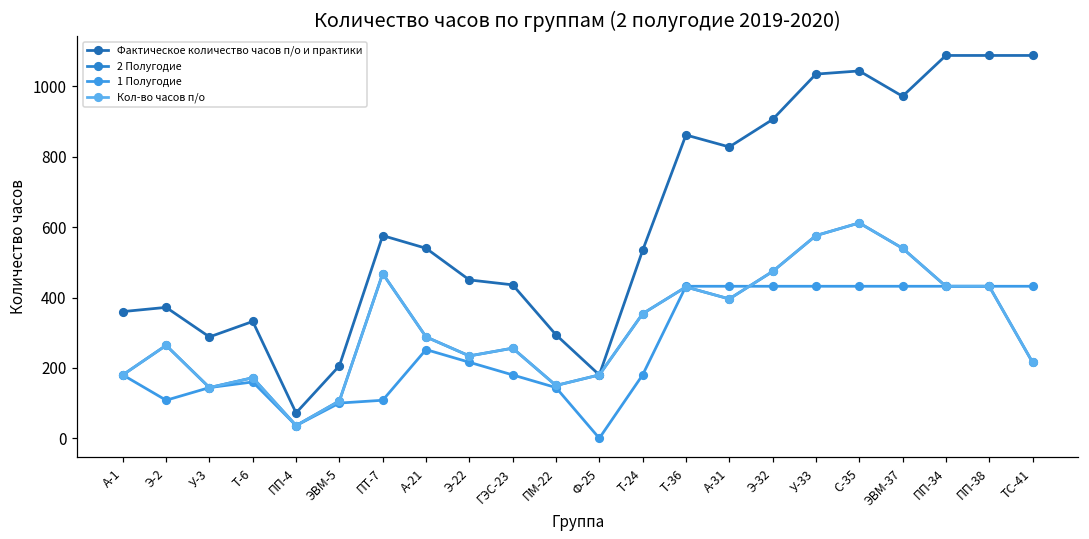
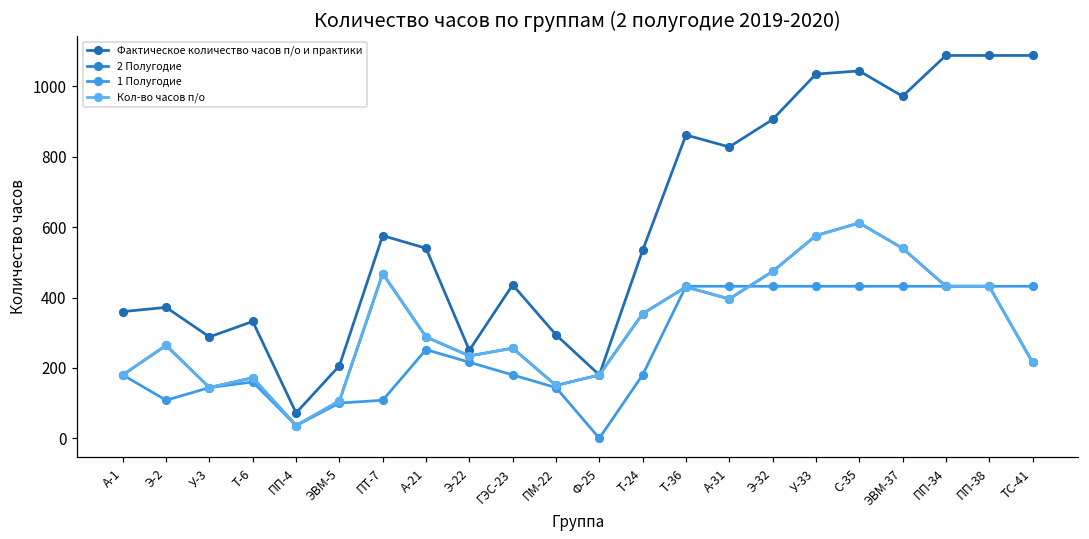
Фактическое количество часов п/о и практики, Э-22: 450 -> 250
